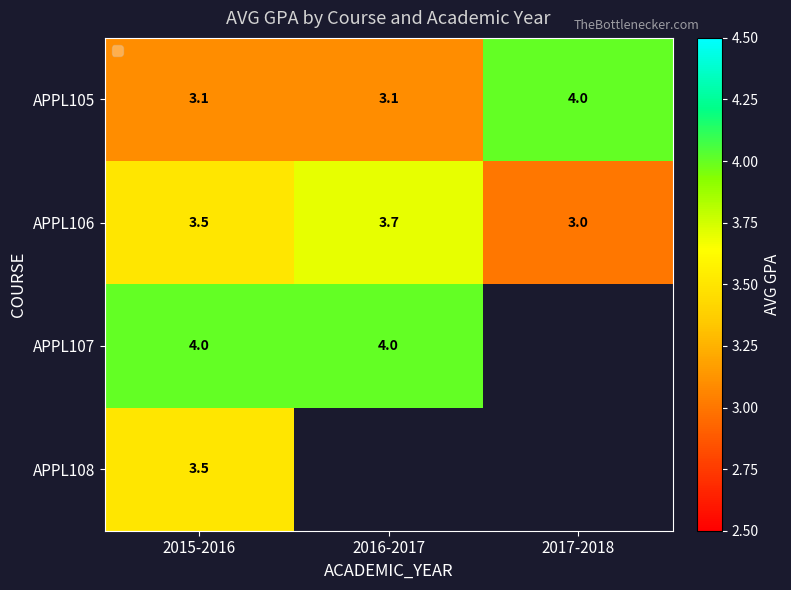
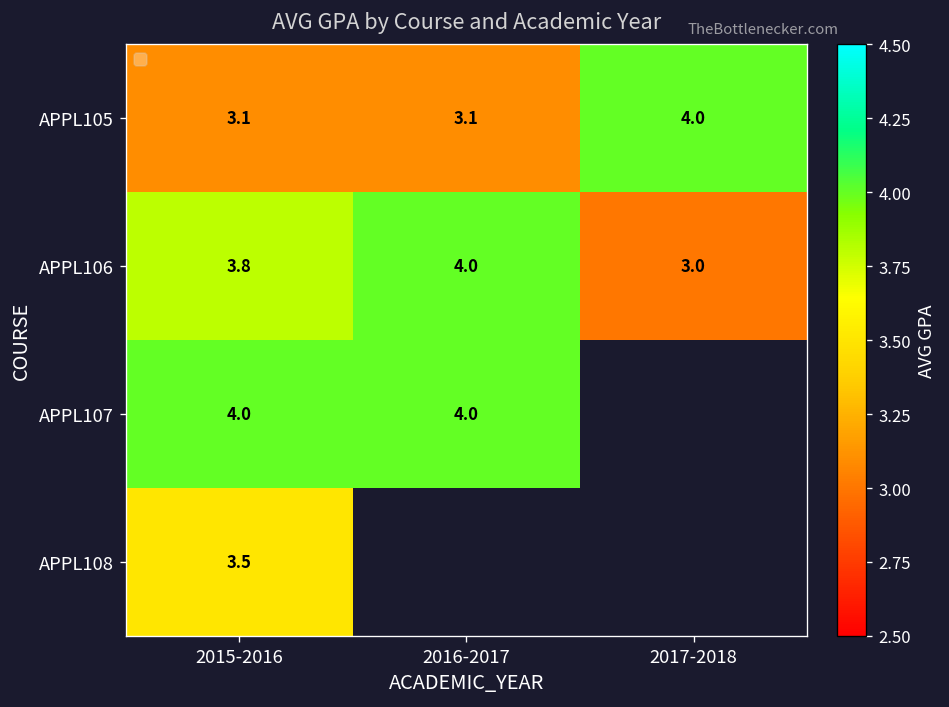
APPL106, 2015-2016: 3.5 -> 3.8
APPL106, 2016-2017: 3.7 -> 4.0
